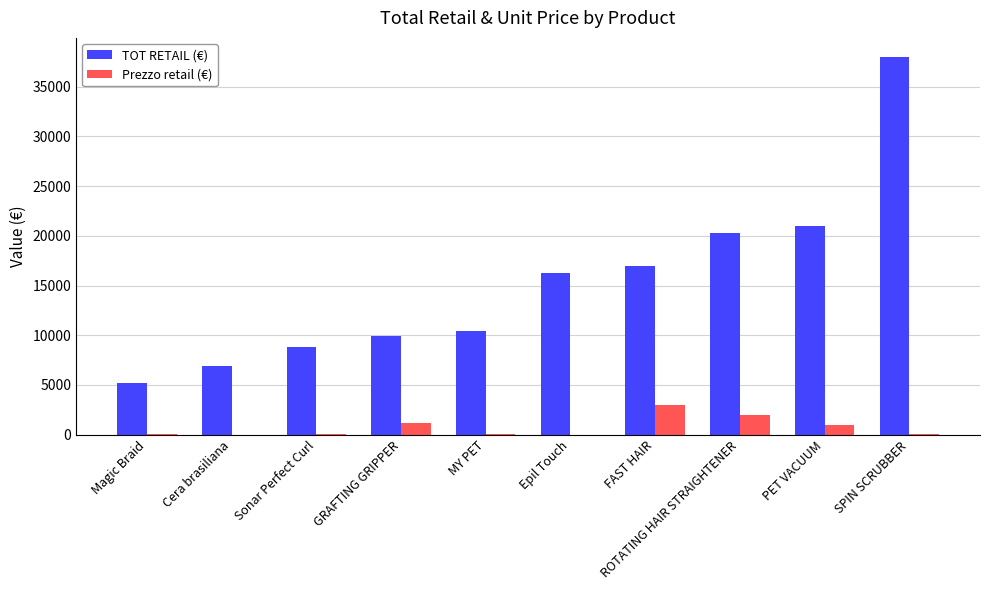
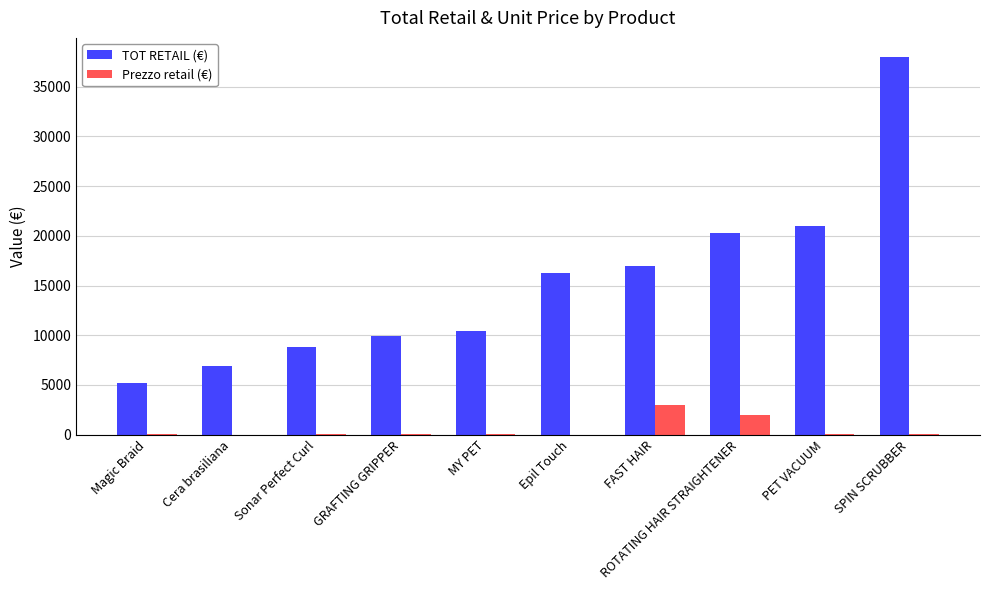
Prezzo retail (€), GRAFTING GRIPPER: 1000 -> 0
Prezzo retail (€), PET VACUUM: 1000 -> 0
